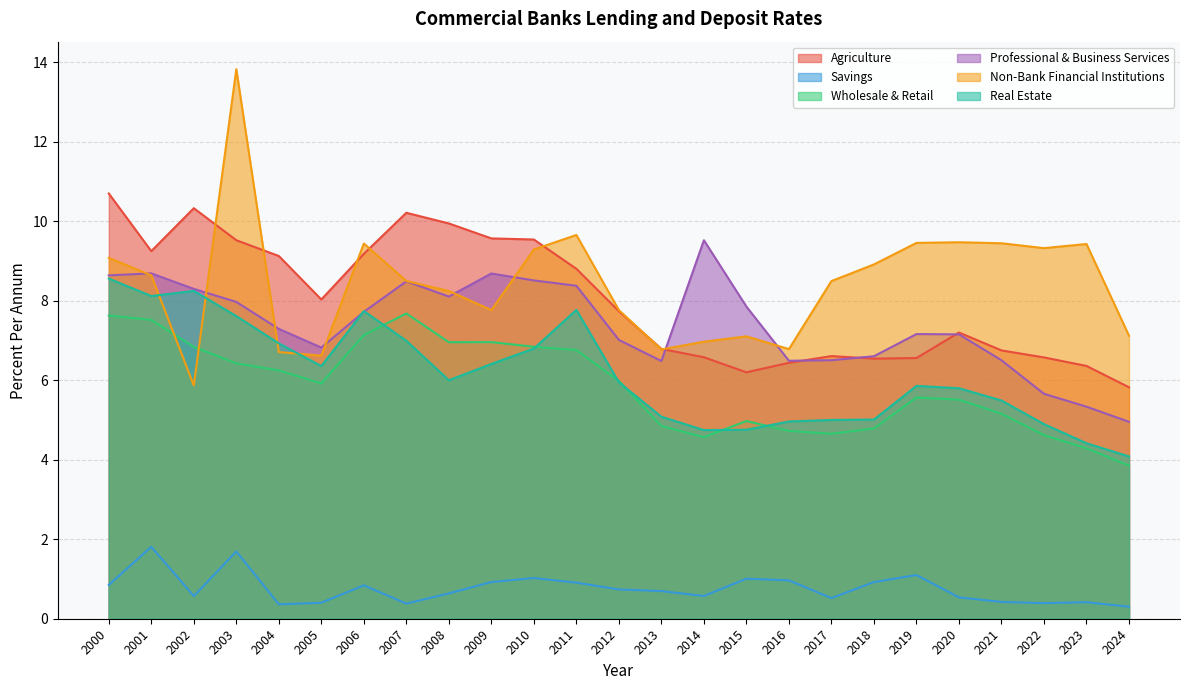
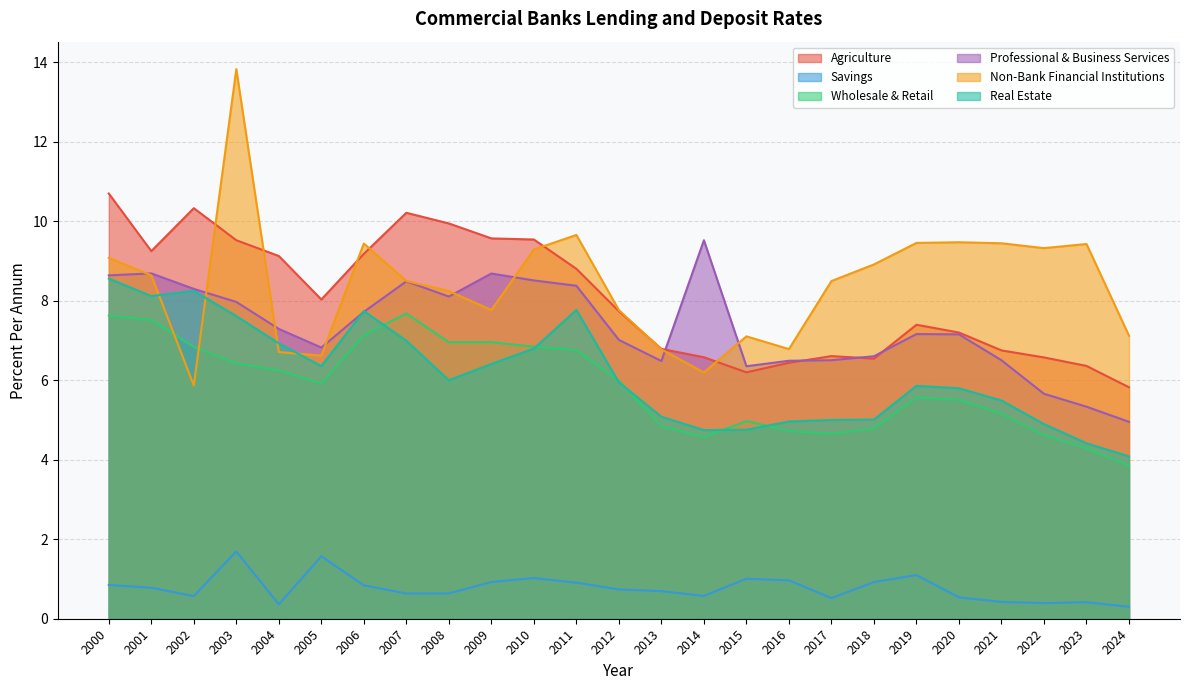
Savings, 2001: 1.8 -> 0.8
Savings, 2005: 0.4 -> 1.6
Savings, 2007: 0.4 -> 0.6
Non-Bank Financial Institutions, 2014: 7.0 -> 6.2
Professional & Business Services, 2015: 7.9 -> 6.4
Agriculture, 2019: 6.6 -> 7.4
